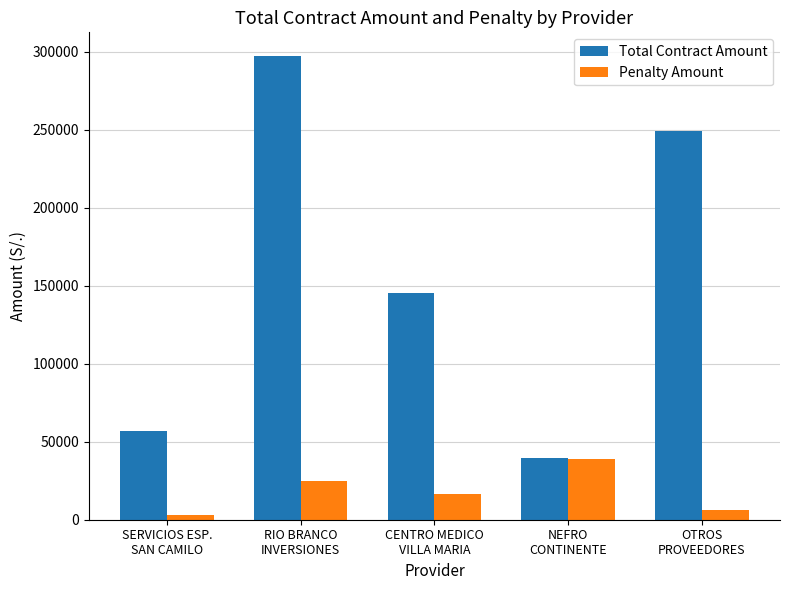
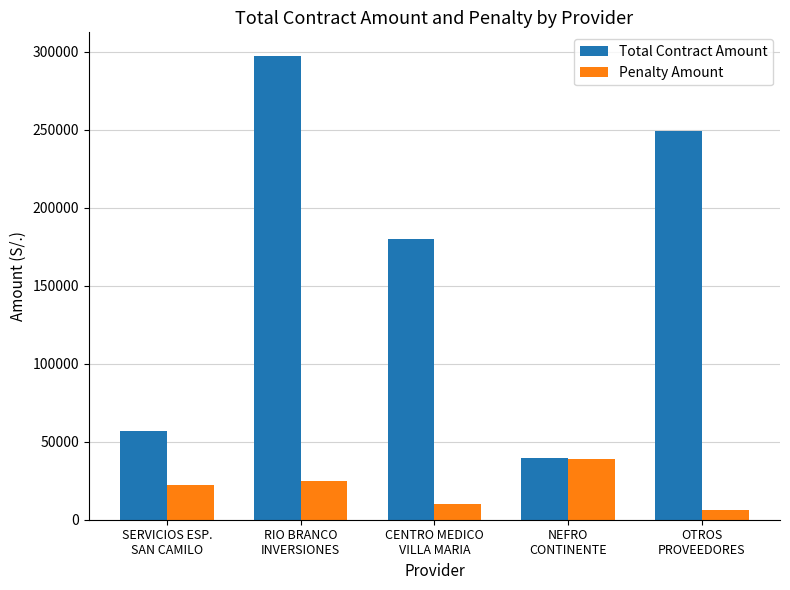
Penalty Amount, SERVICIOS ESP. SAN CAMILO: 3000 -> 22000
Total Contract Amount, CENTRO MEDICO VILLA MARIA: 146000 -> 180000
Penalty Amount, CENTRO MEDICO VILLA MARIA: 17000 -> 10000
